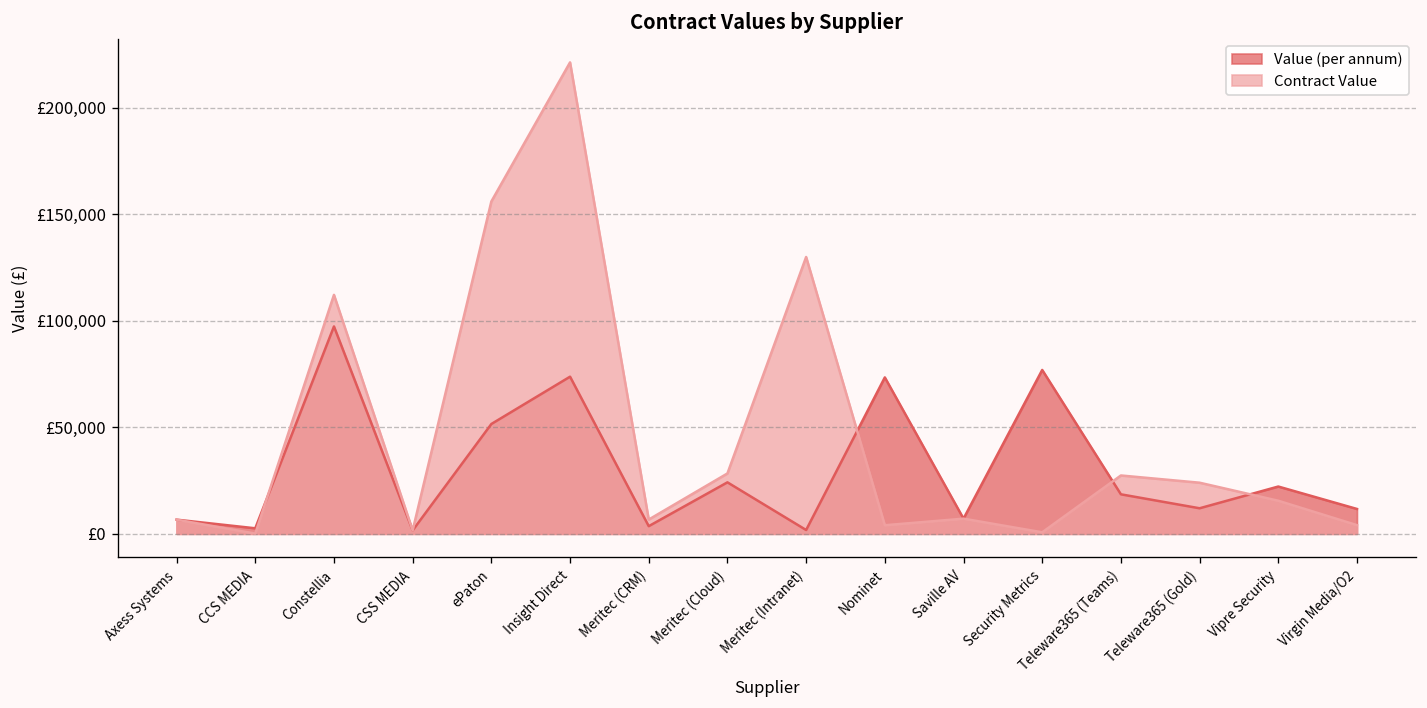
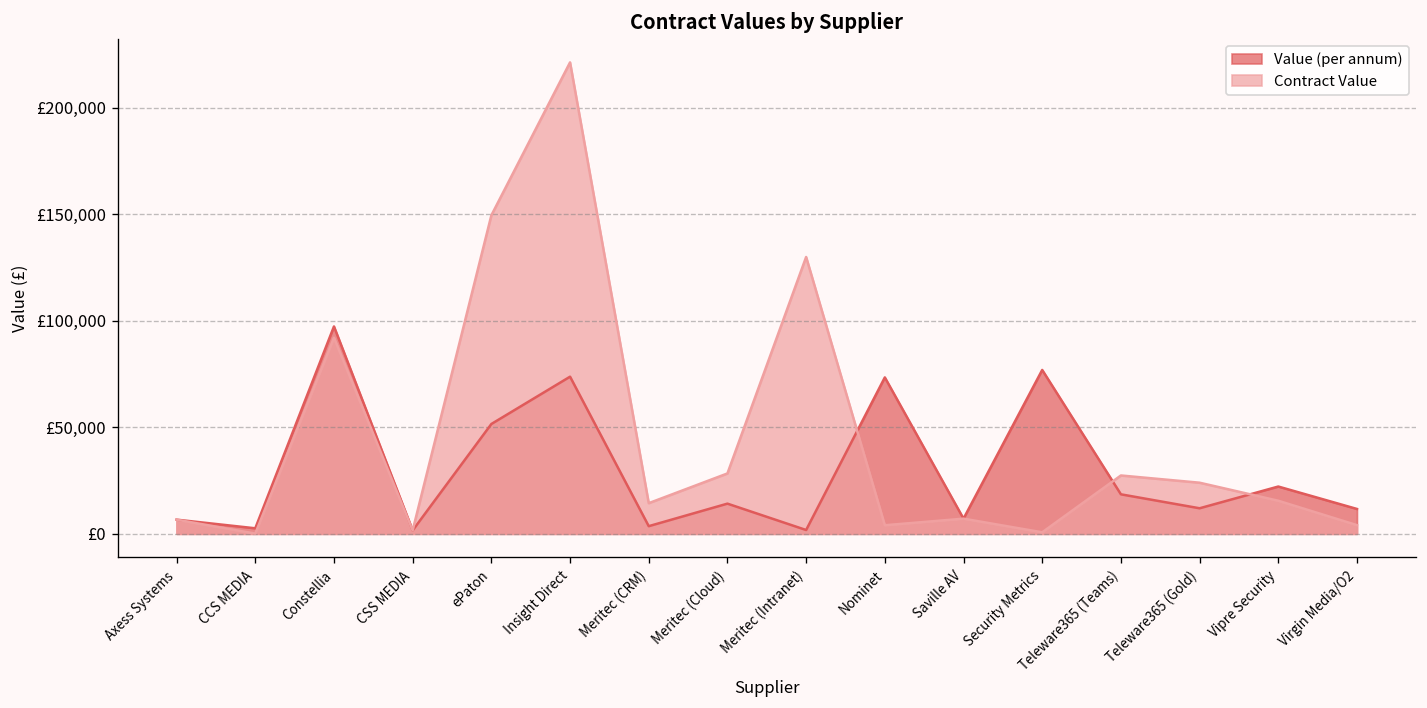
Contract Value, Constellia: £112,000 -> £92,000
Contract Value, ePaton: £156,000 -> £149,000
Contract Value, Meritec (CRM): £7,000 -> £14,000
Value (per annum), Meritec (Cloud): £24,000 -> £14,000
